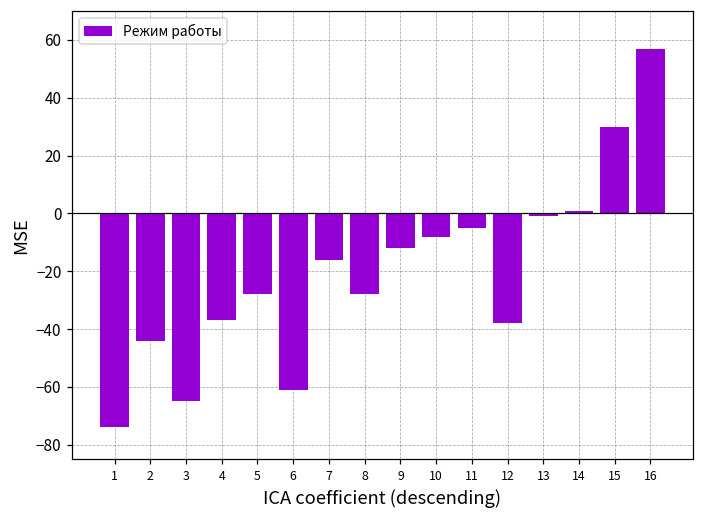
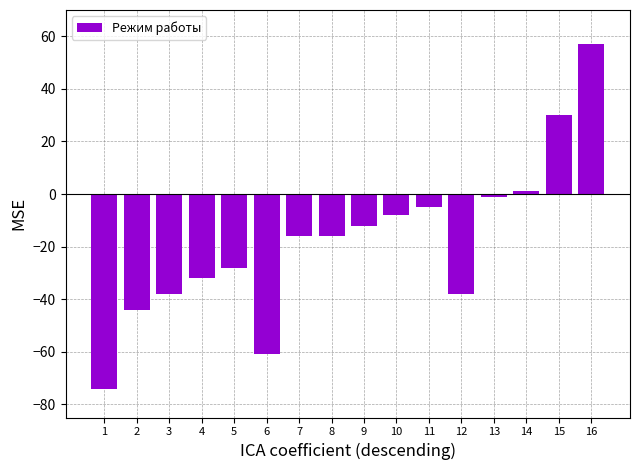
3: -65 -> -38
4: -37 -> -32
8: -28 -> -16
